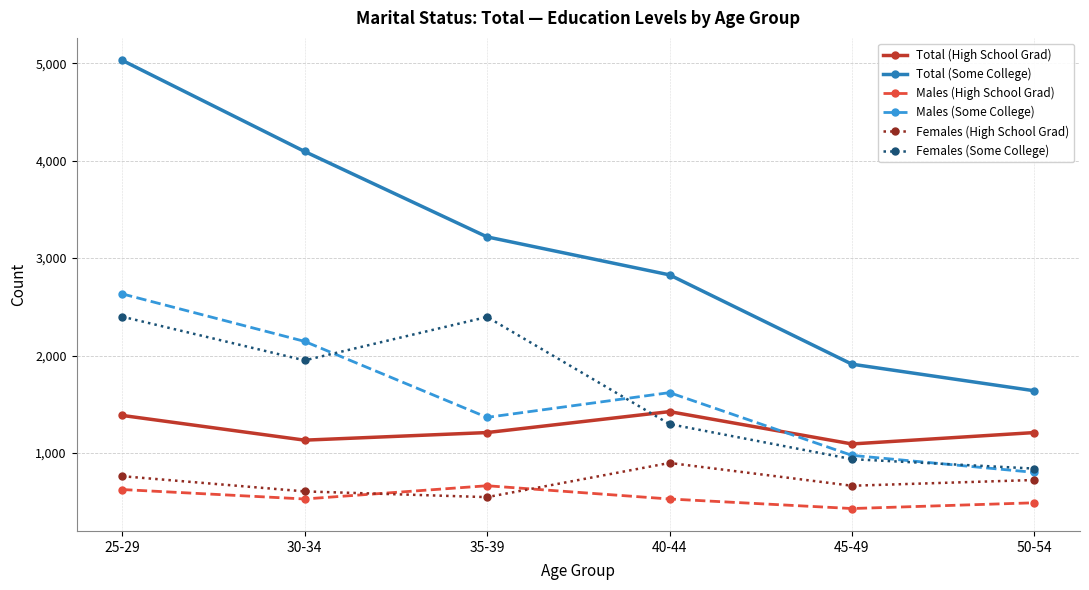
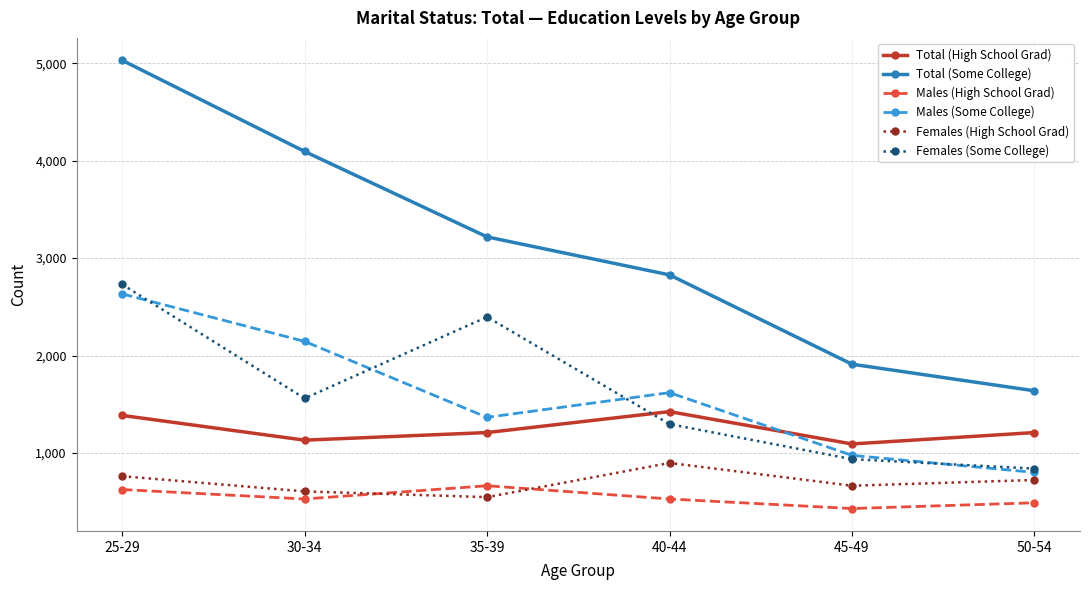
Females (Some College), 25-29: 2,400 -> 2,700
Females (Some College), 30-34: 2,000 -> 1,600
